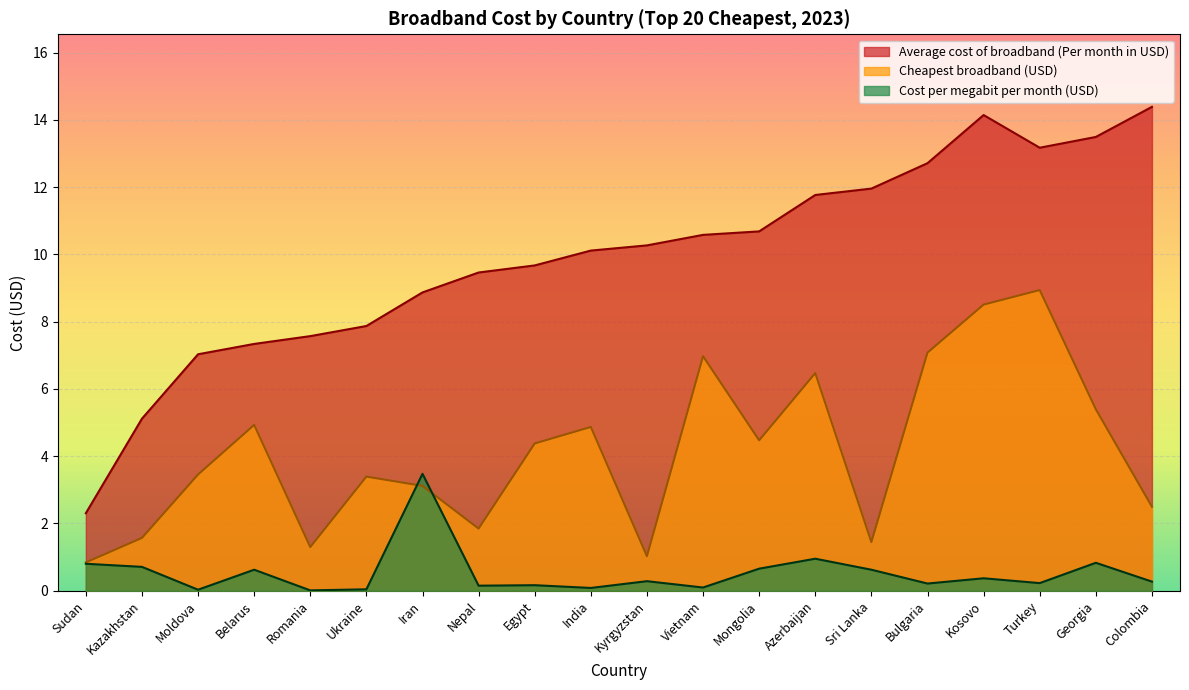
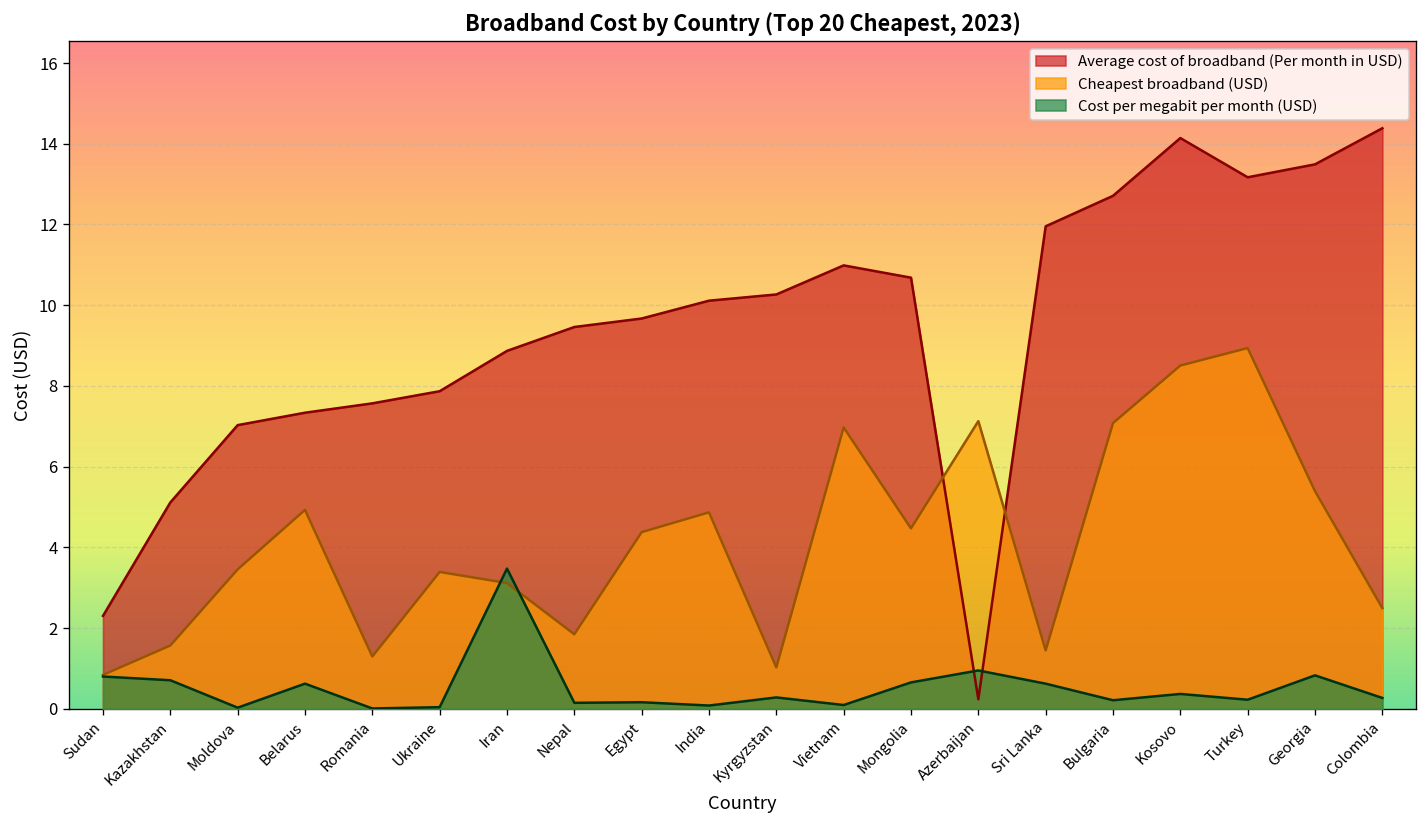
Average cost of broadband (Per month in USD), Vietnam: 10.6 -> 11.0
Average cost of broadband (Per month in USD), Azerbaijan: 11.8 -> 0.2
Cheapest broadband (USD), Azerbaijan: 6.5 -> 7.1
